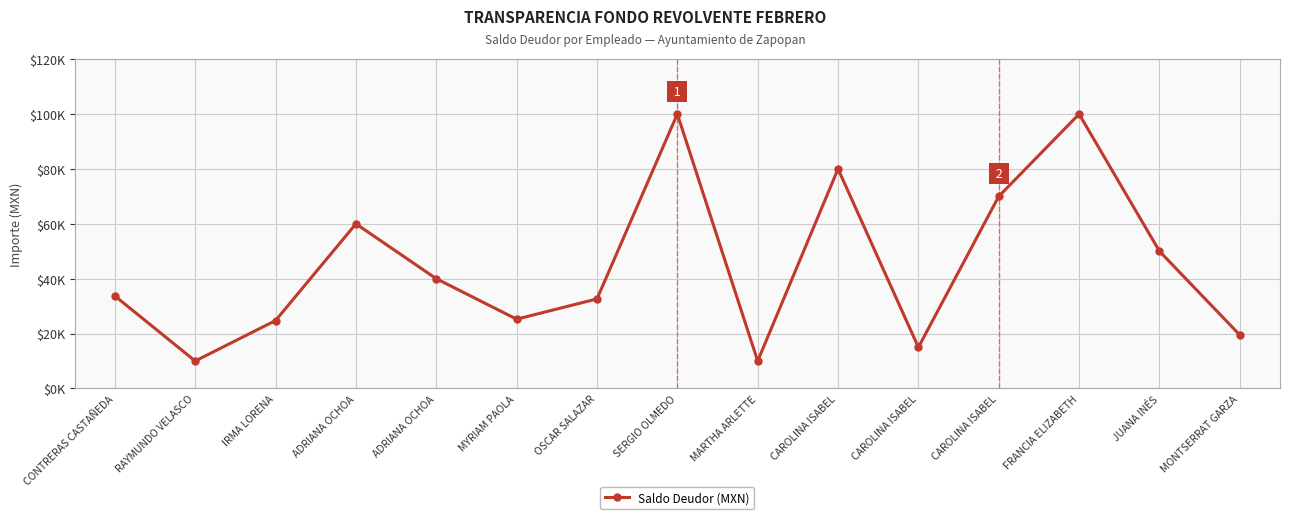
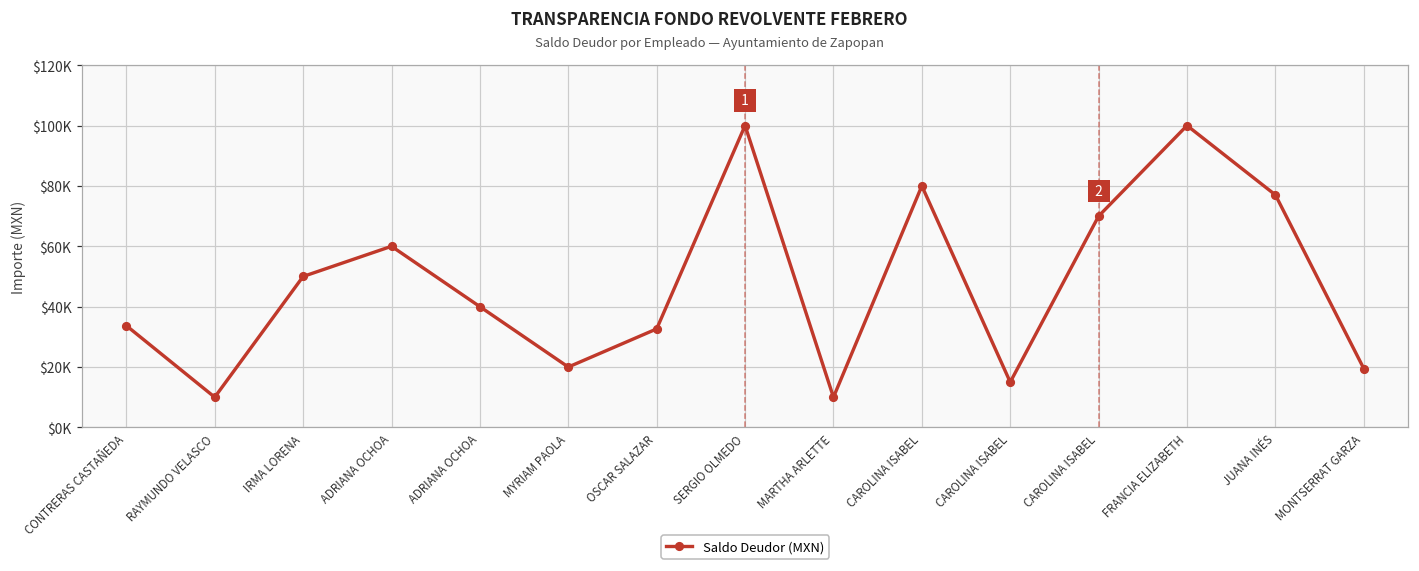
IRMA LORENA: $25000 -> $50000
MYRIAM PAOLA: $25000 -> $20000
JUANA INÉS: $50000 -> $77000
